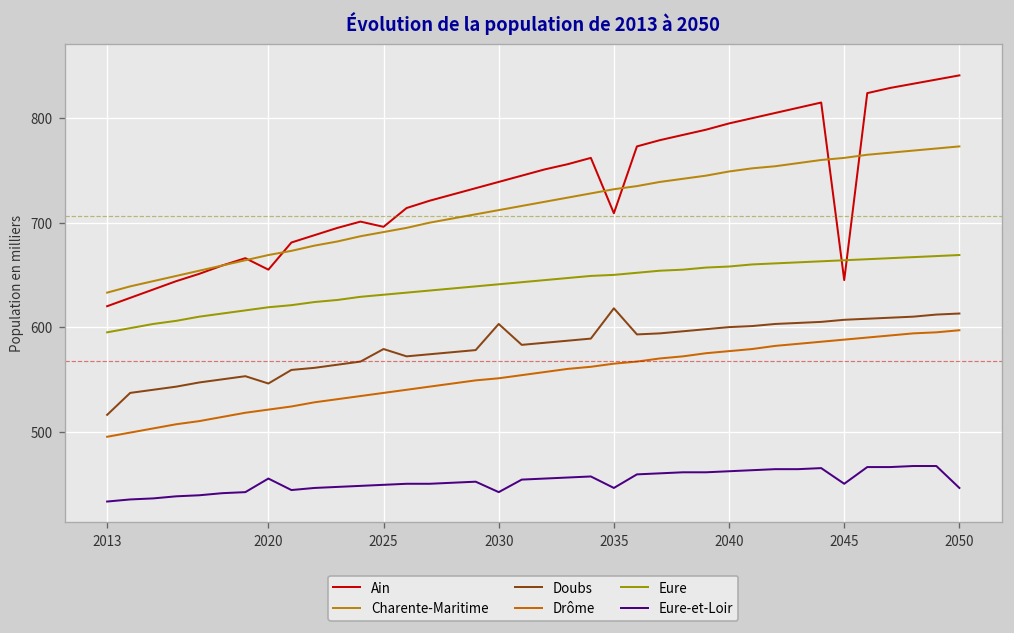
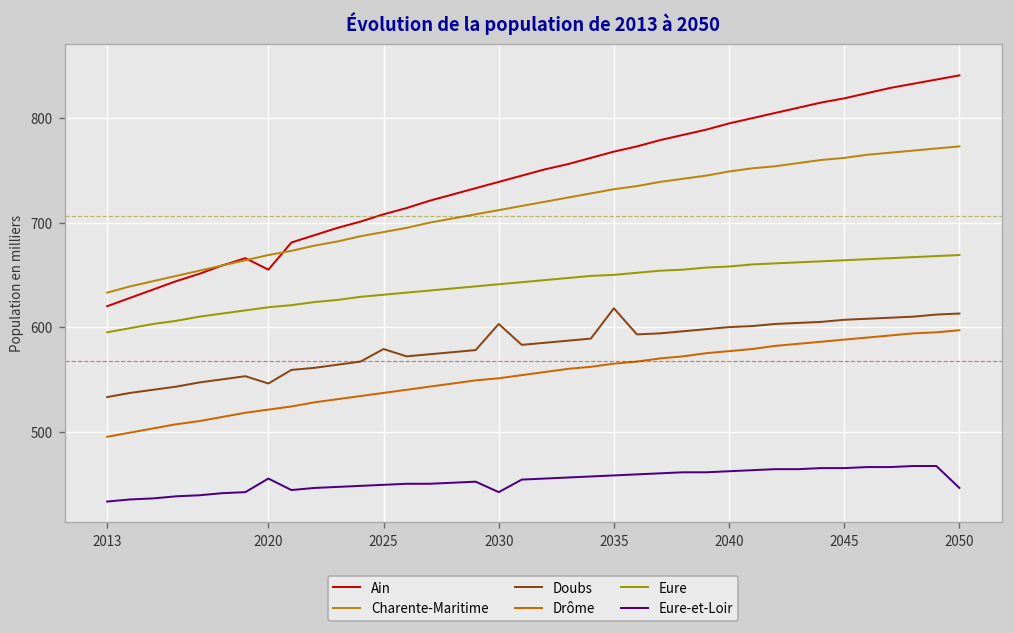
Doubs, 2013: 520 -> 530
Ain, 2025: 700 -> 710
Ain, 2035: 710 -> 770
Eure-et-Loir, 2035: 450 -> 460
Ain, 2045: 650 -> 820
Eure-et-Loir, 2045: 450 -> 470
